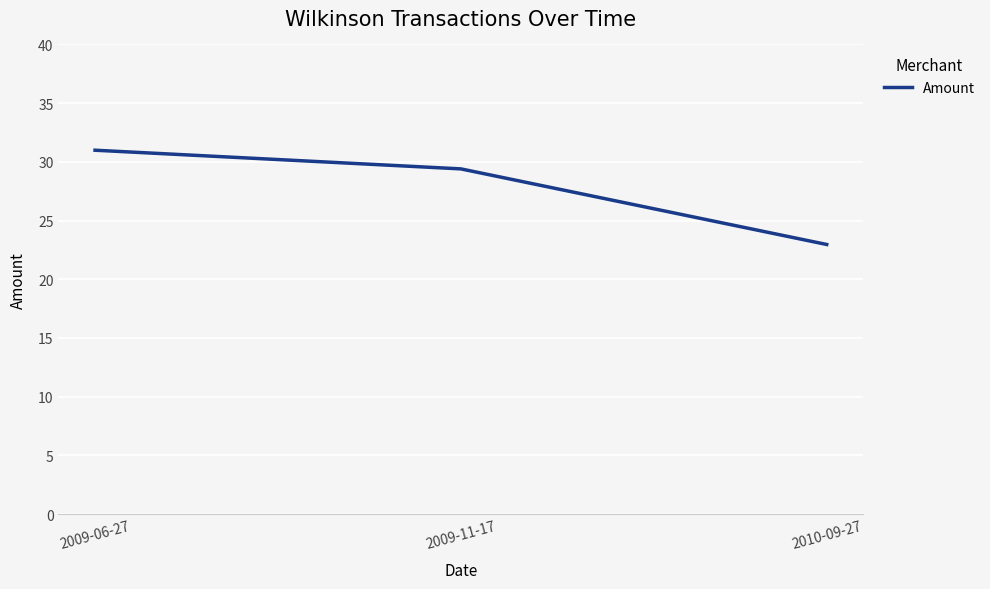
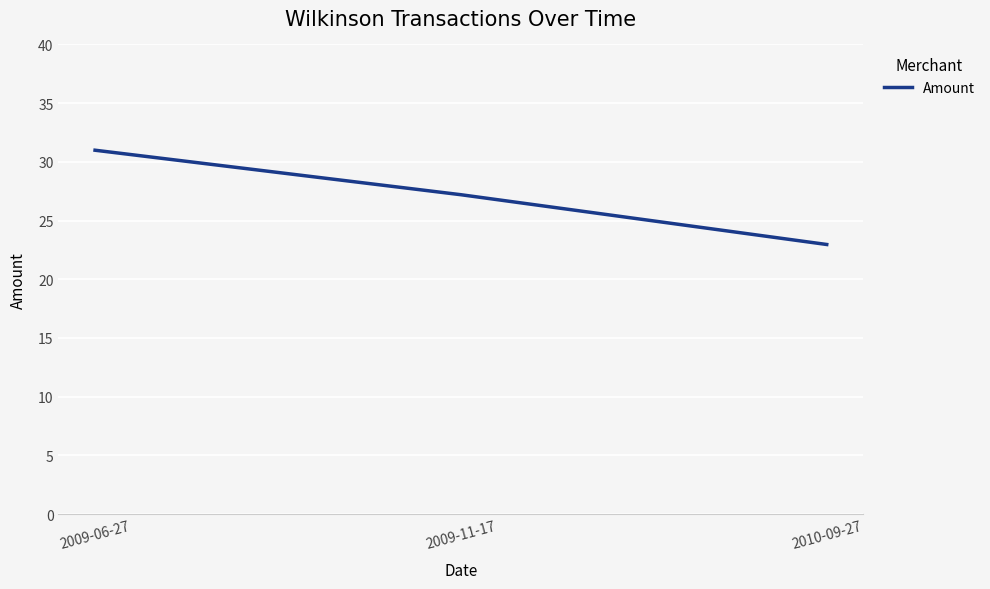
2009-11-17: 29.4 -> 27.2
